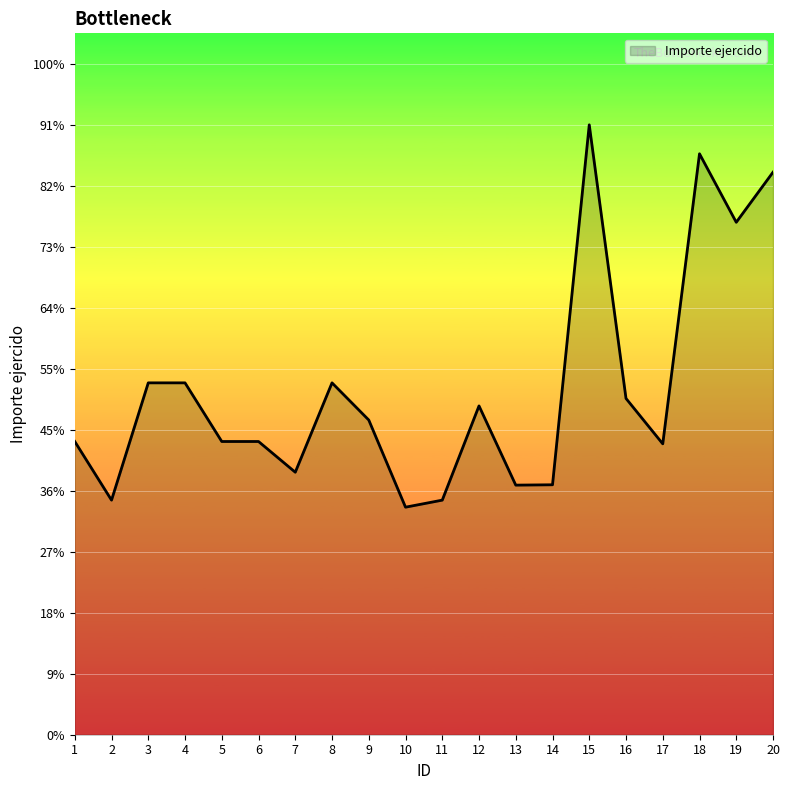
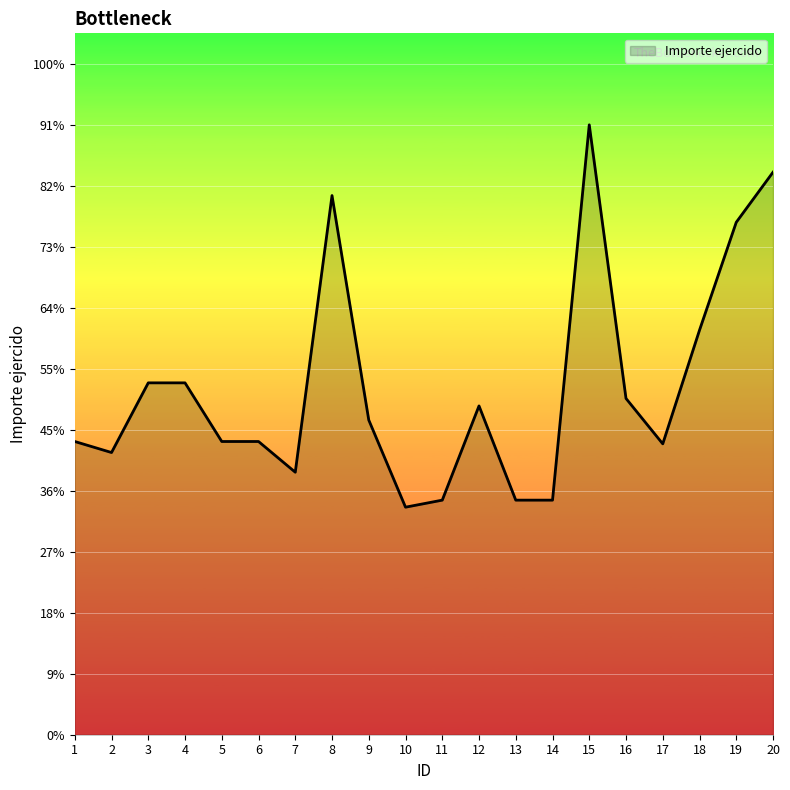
2: 35% -> 42%
8: 52% -> 80%
13: 37% -> 35%
14: 37% -> 35%
18: 87% -> 60%
